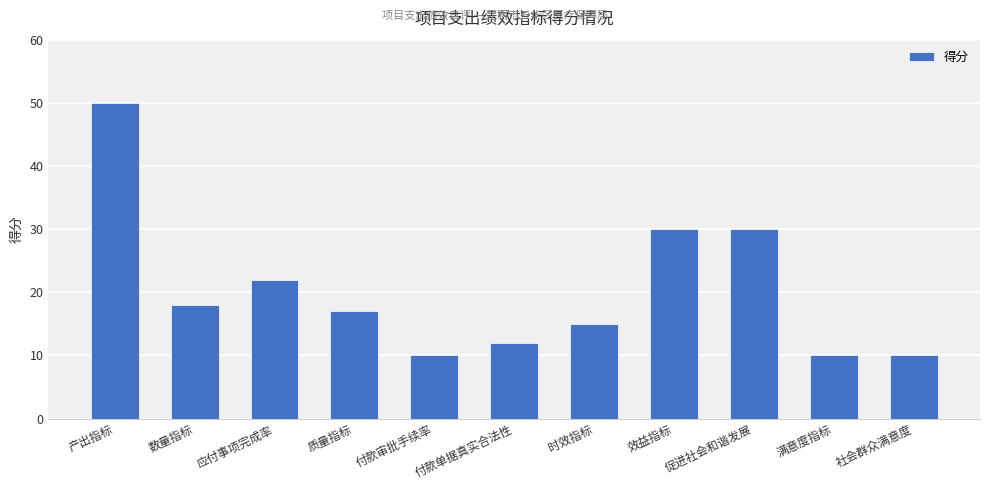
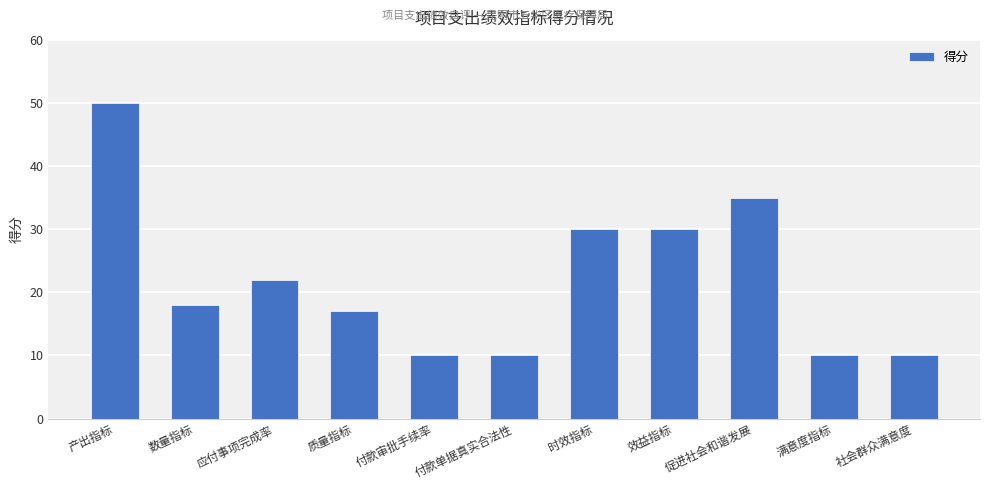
付款单据真实合法性: 12 -> 10
时效指标: 15 -> 30
促进社会和谐发展: 30 -> 35
